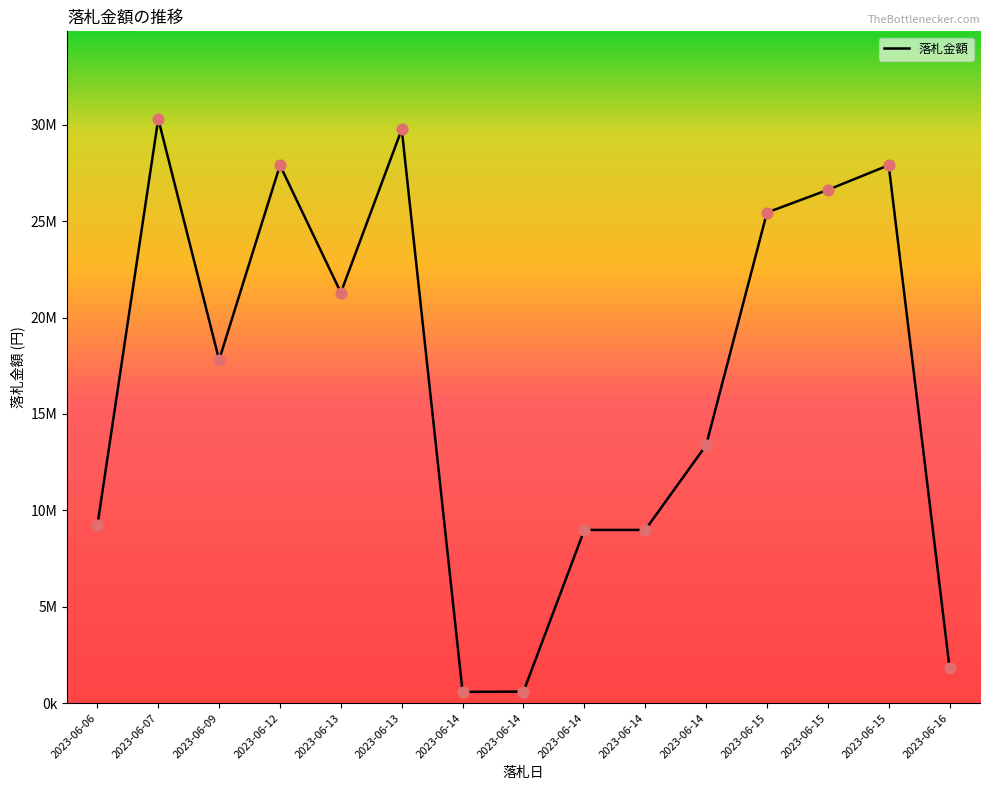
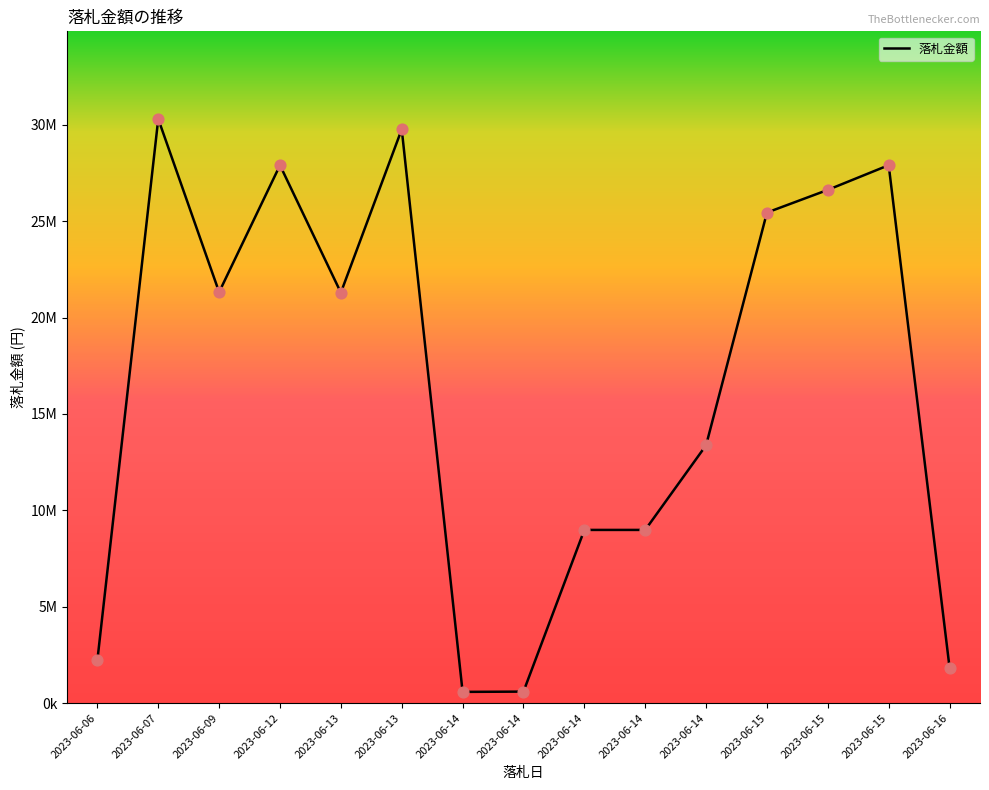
2023-06-06: 9200000 -> 2200000
2023-06-09: 17800000 -> 21300000
